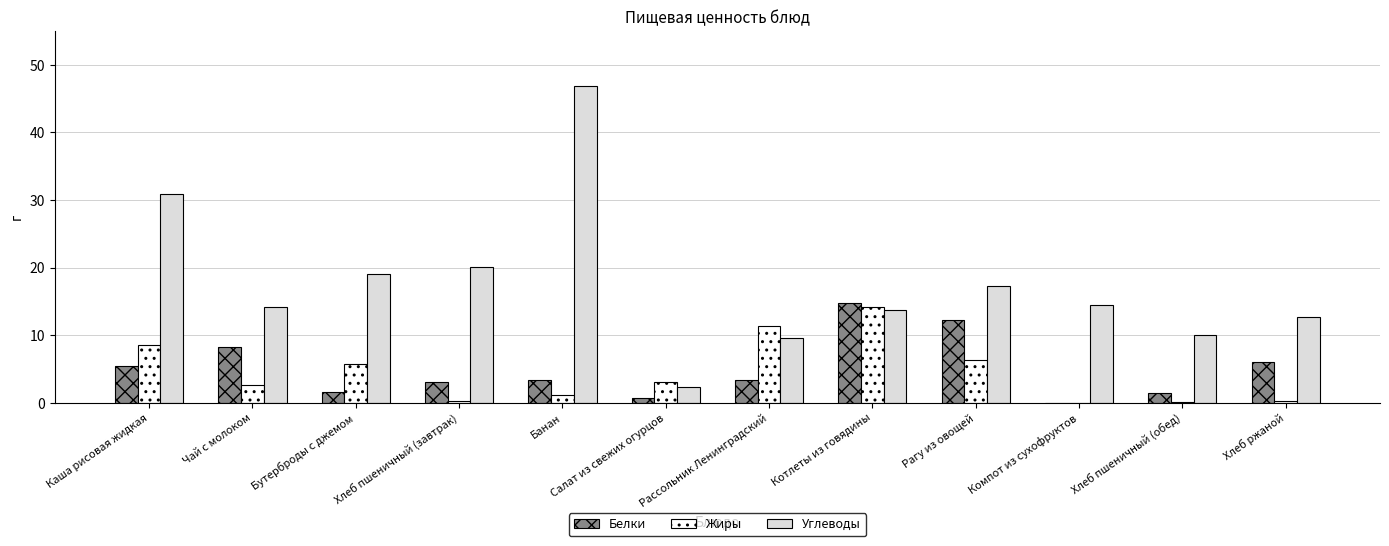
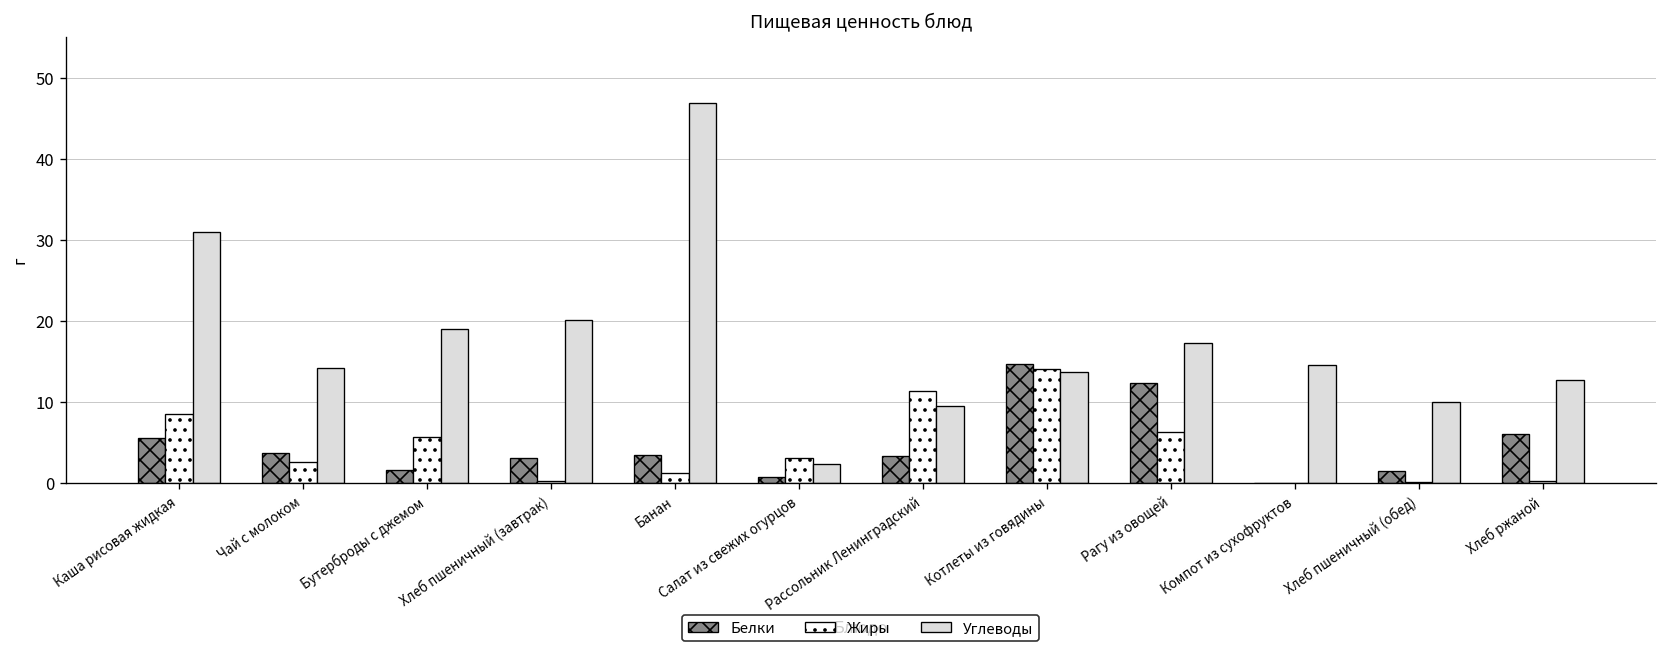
Белки, Чай с молоком: 8 -> 4
